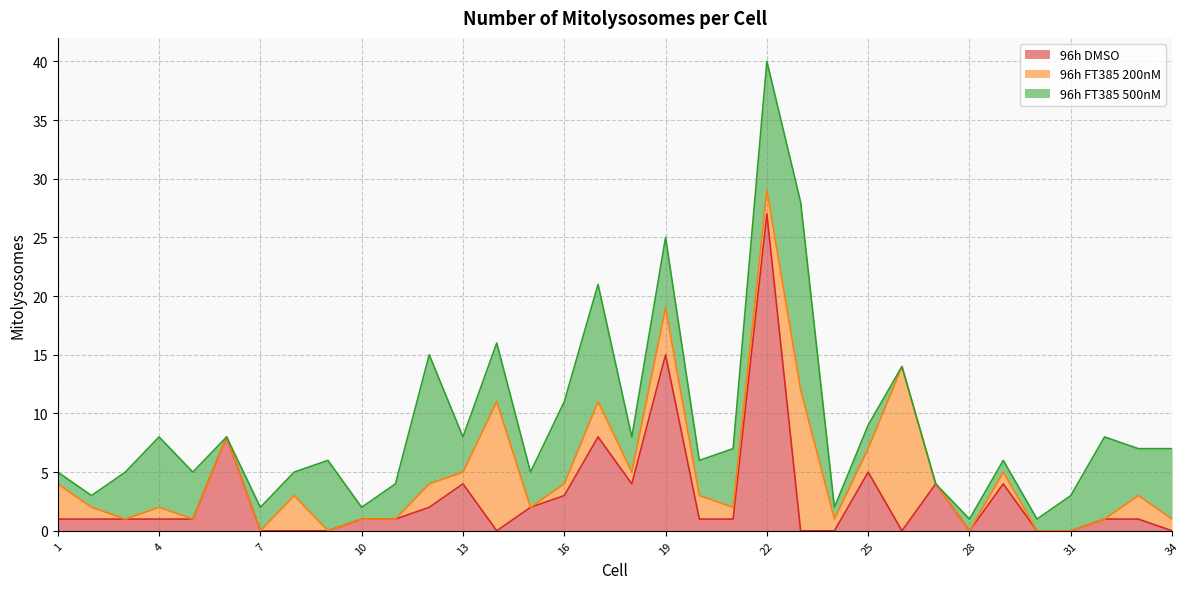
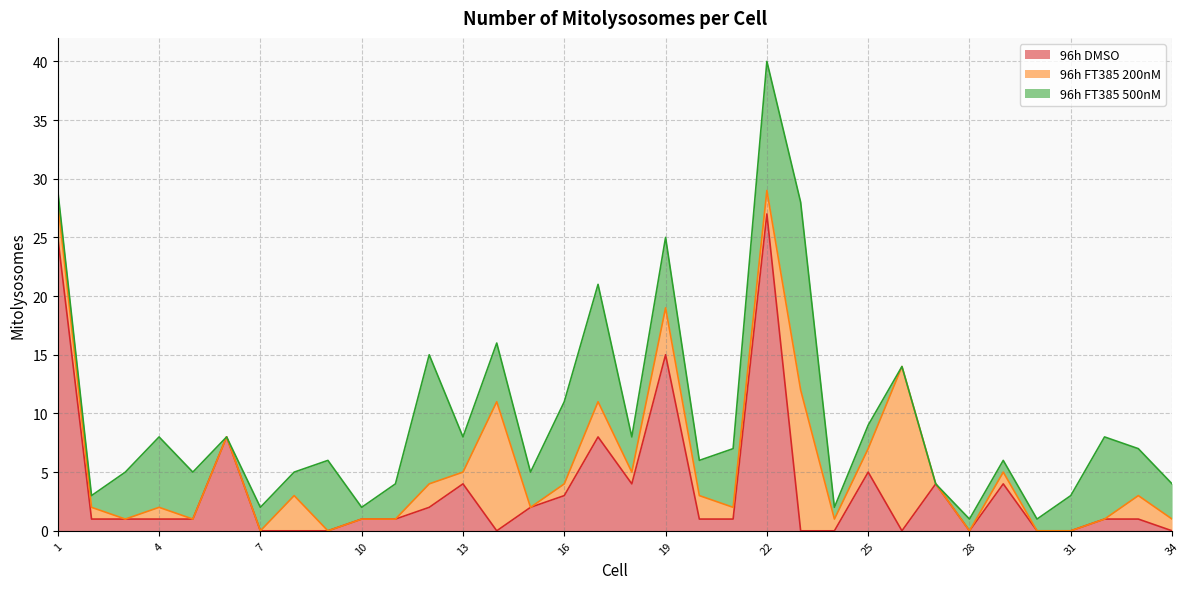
96h DMSO, 1: 1 -> 25
96h FT385 500nM, 34: 6 -> 3
